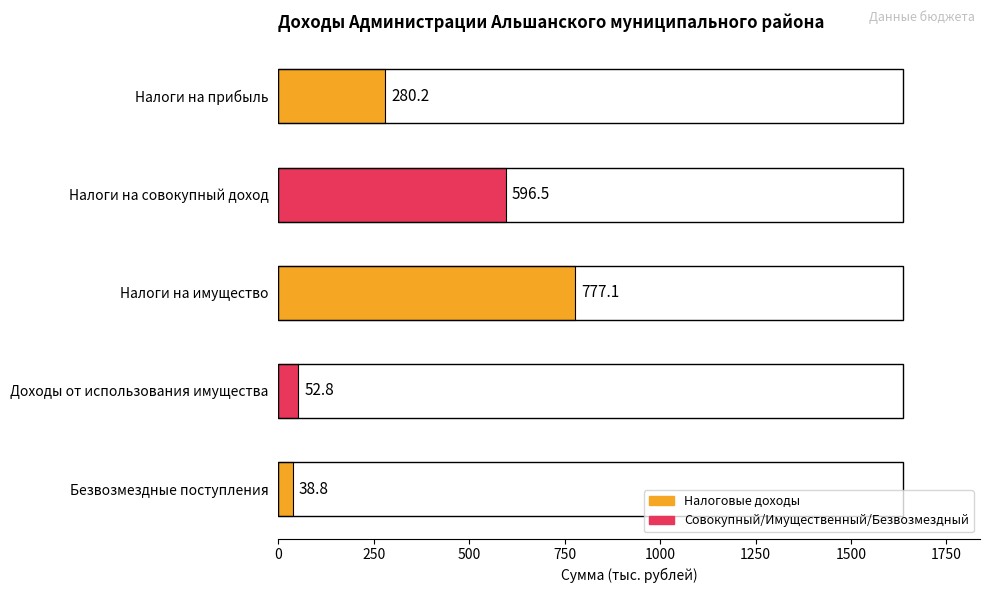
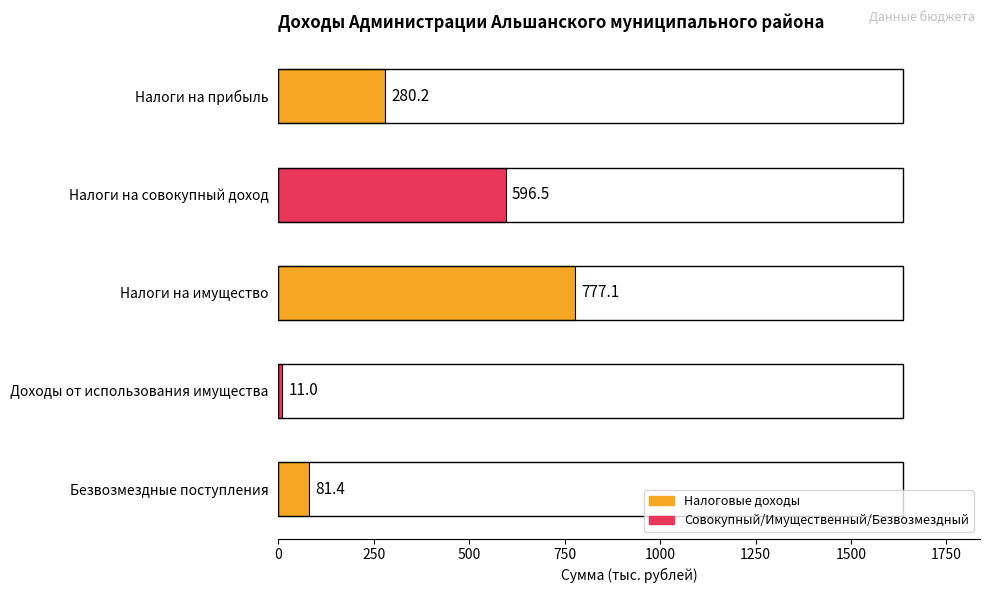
Доходы от использования имущества: 52.8 -> 11.0
Безвозмездные поступления: 38.8 -> 81.4
